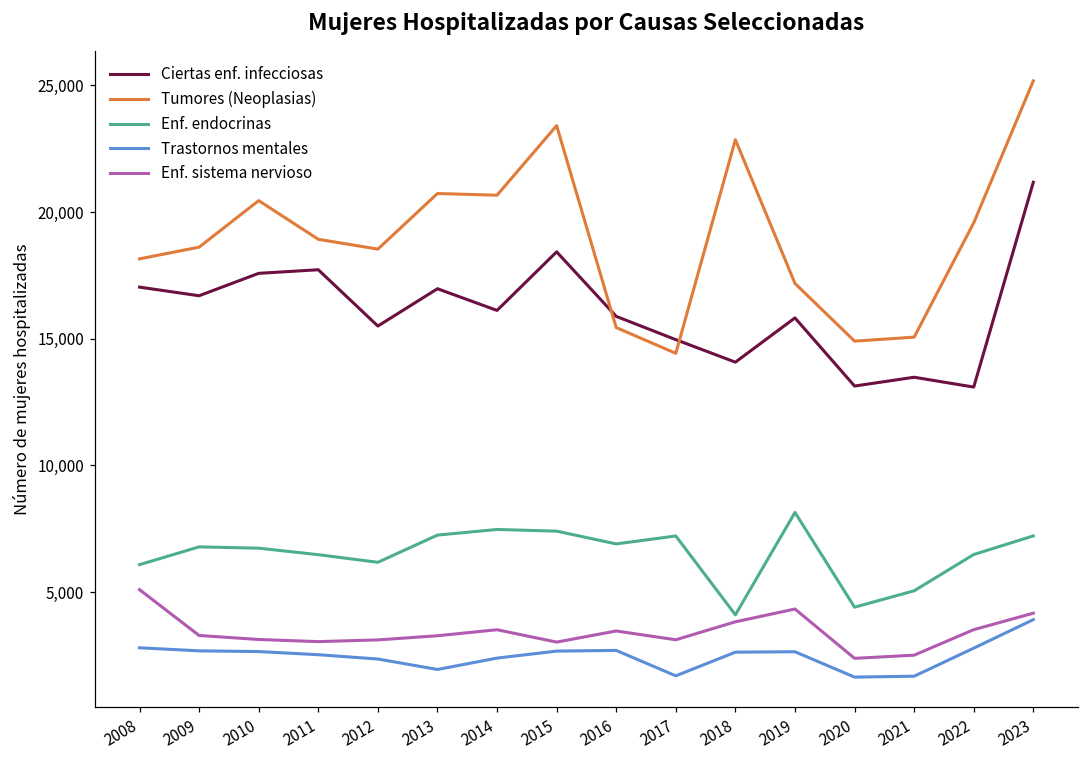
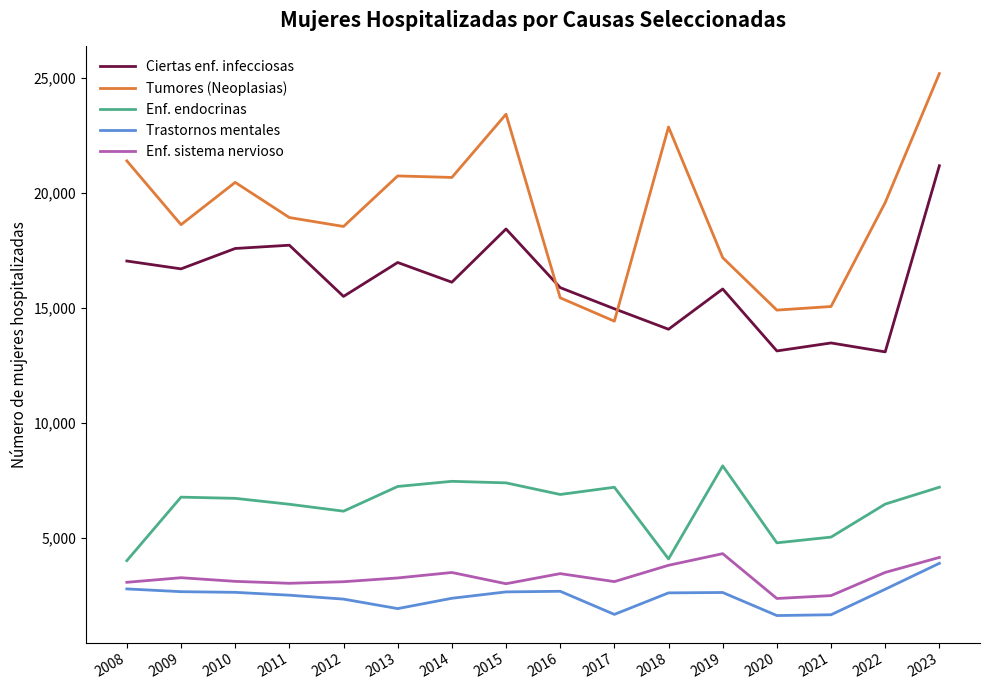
Tumores (Neoplasias), 2008: 18,200 -> 21,400
Enf. endocrinas, 2008: 6,100 -> 4,000
Enf. sistema nervioso, 2008: 5,100 -> 3,100
Enf. endocrinas, 2020: 4,400 -> 4,800
